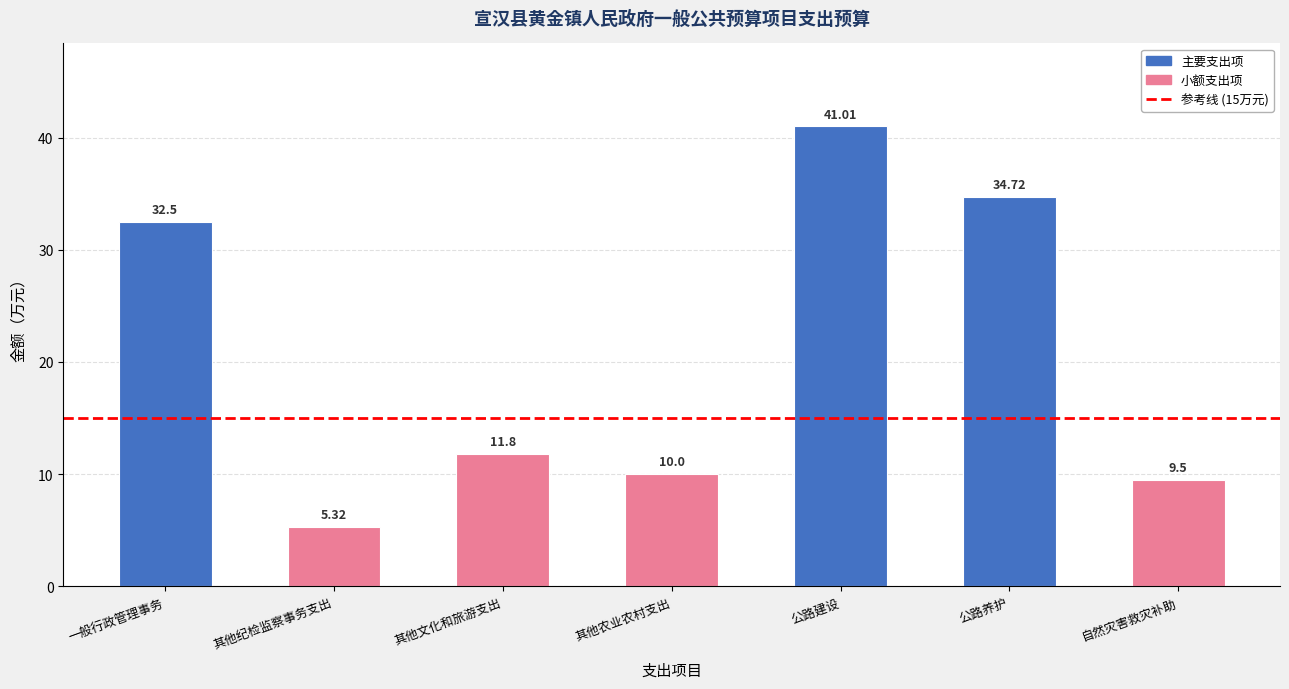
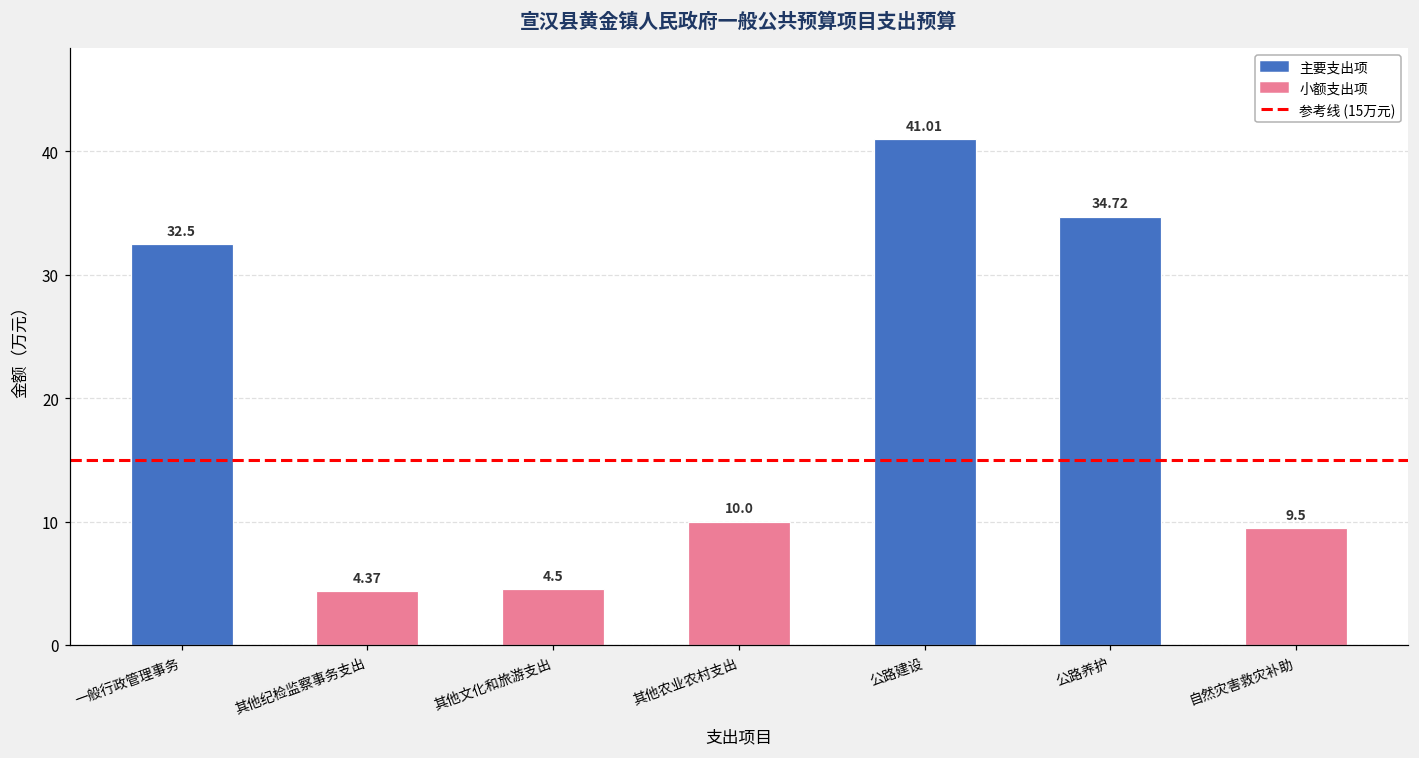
其他纪检监察事务支出: 5.32 -> 4.37
其他文化和旅游支出: 11.8 -> 4.5
